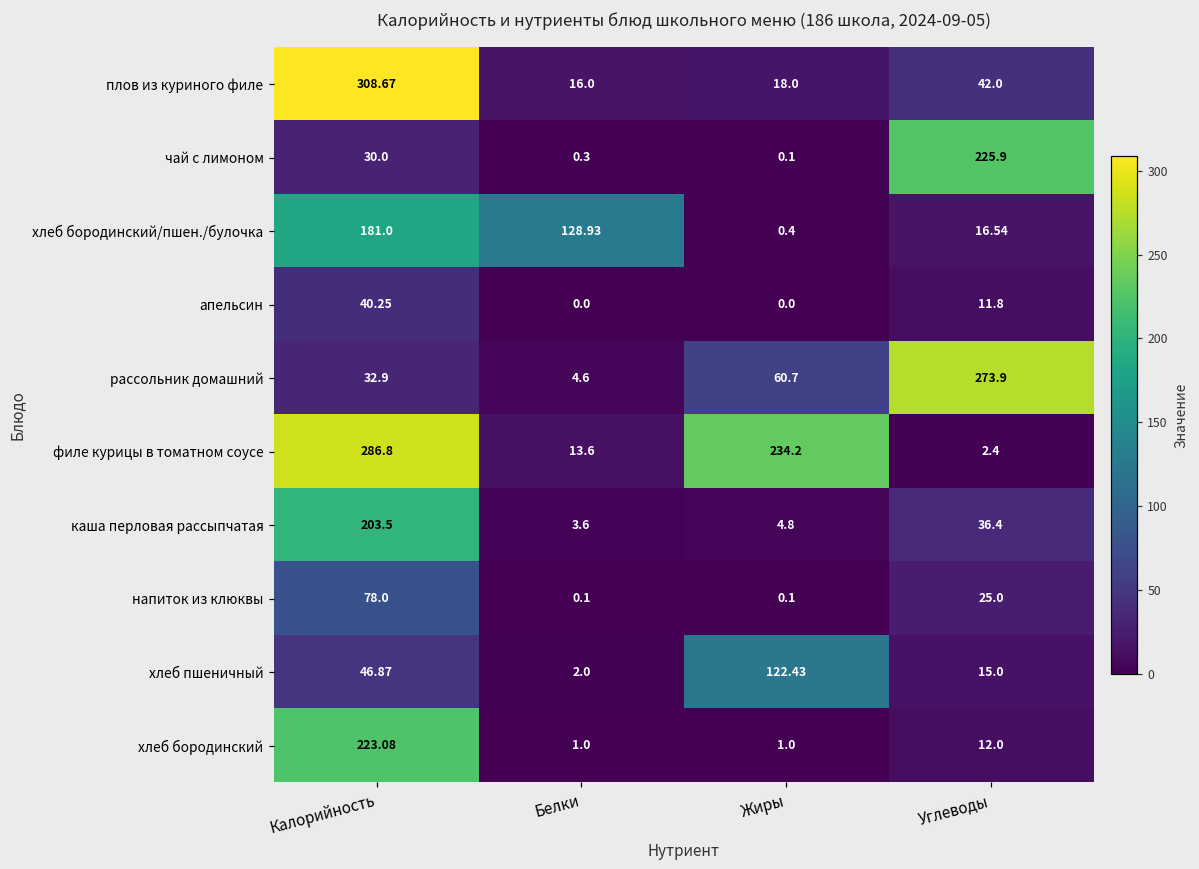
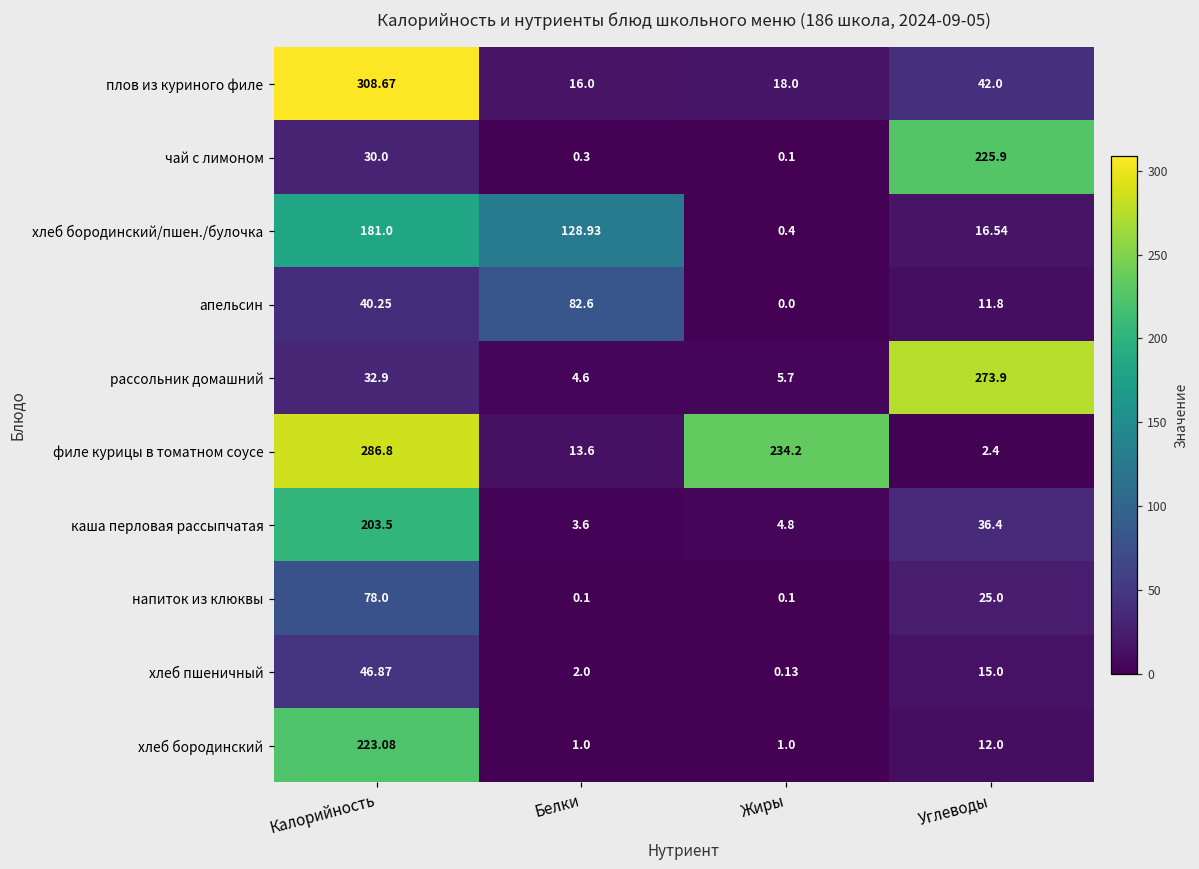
апельсин, Белки: 0.0 -> 82.6
рассольник домашний, Жиры: 60.7 -> 5.7
хлеб пшеничный, Жиры: 122.43 -> 0.13
